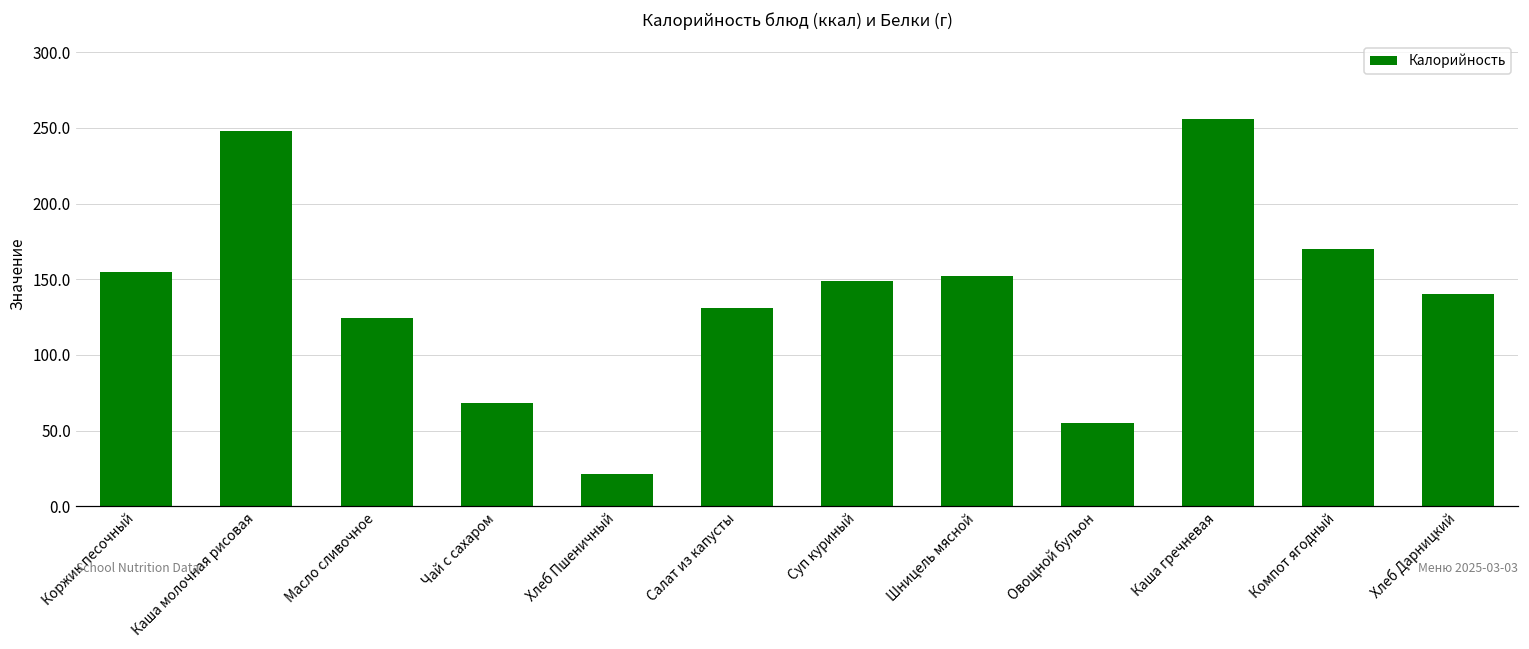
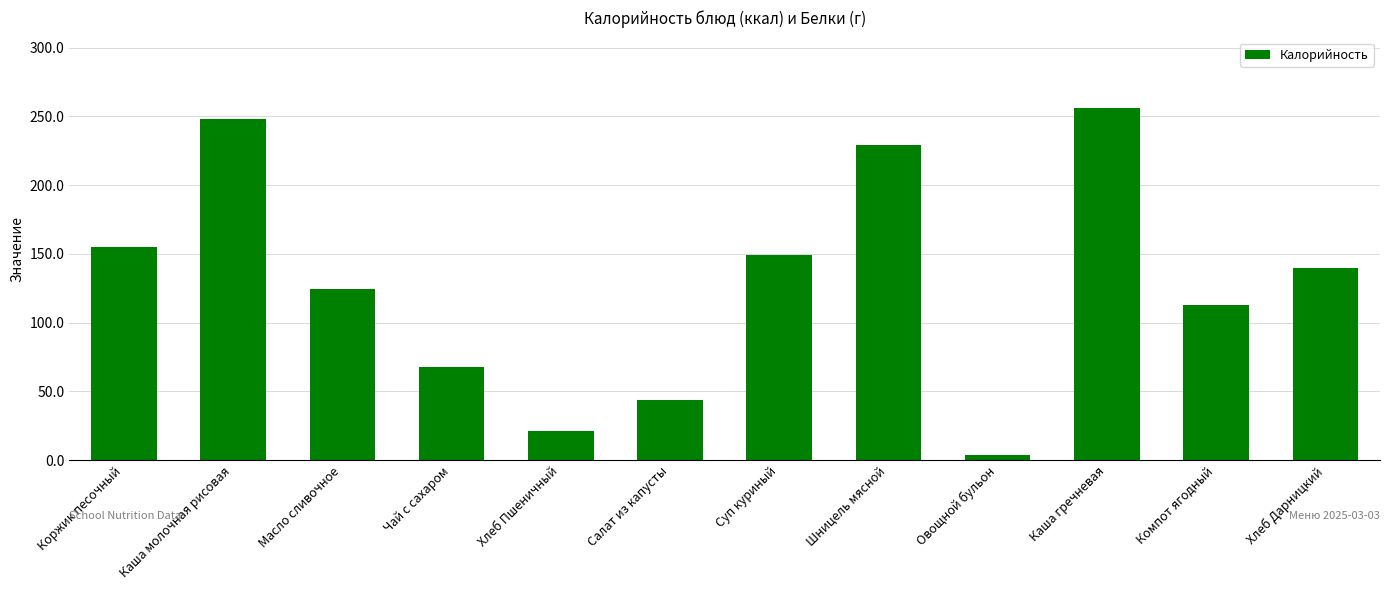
Салат из капусты: 131 -> 44
Шницель мясной: 152 -> 229
Овощной бульон: 55 -> 3
Компот ягодный: 170 -> 113
